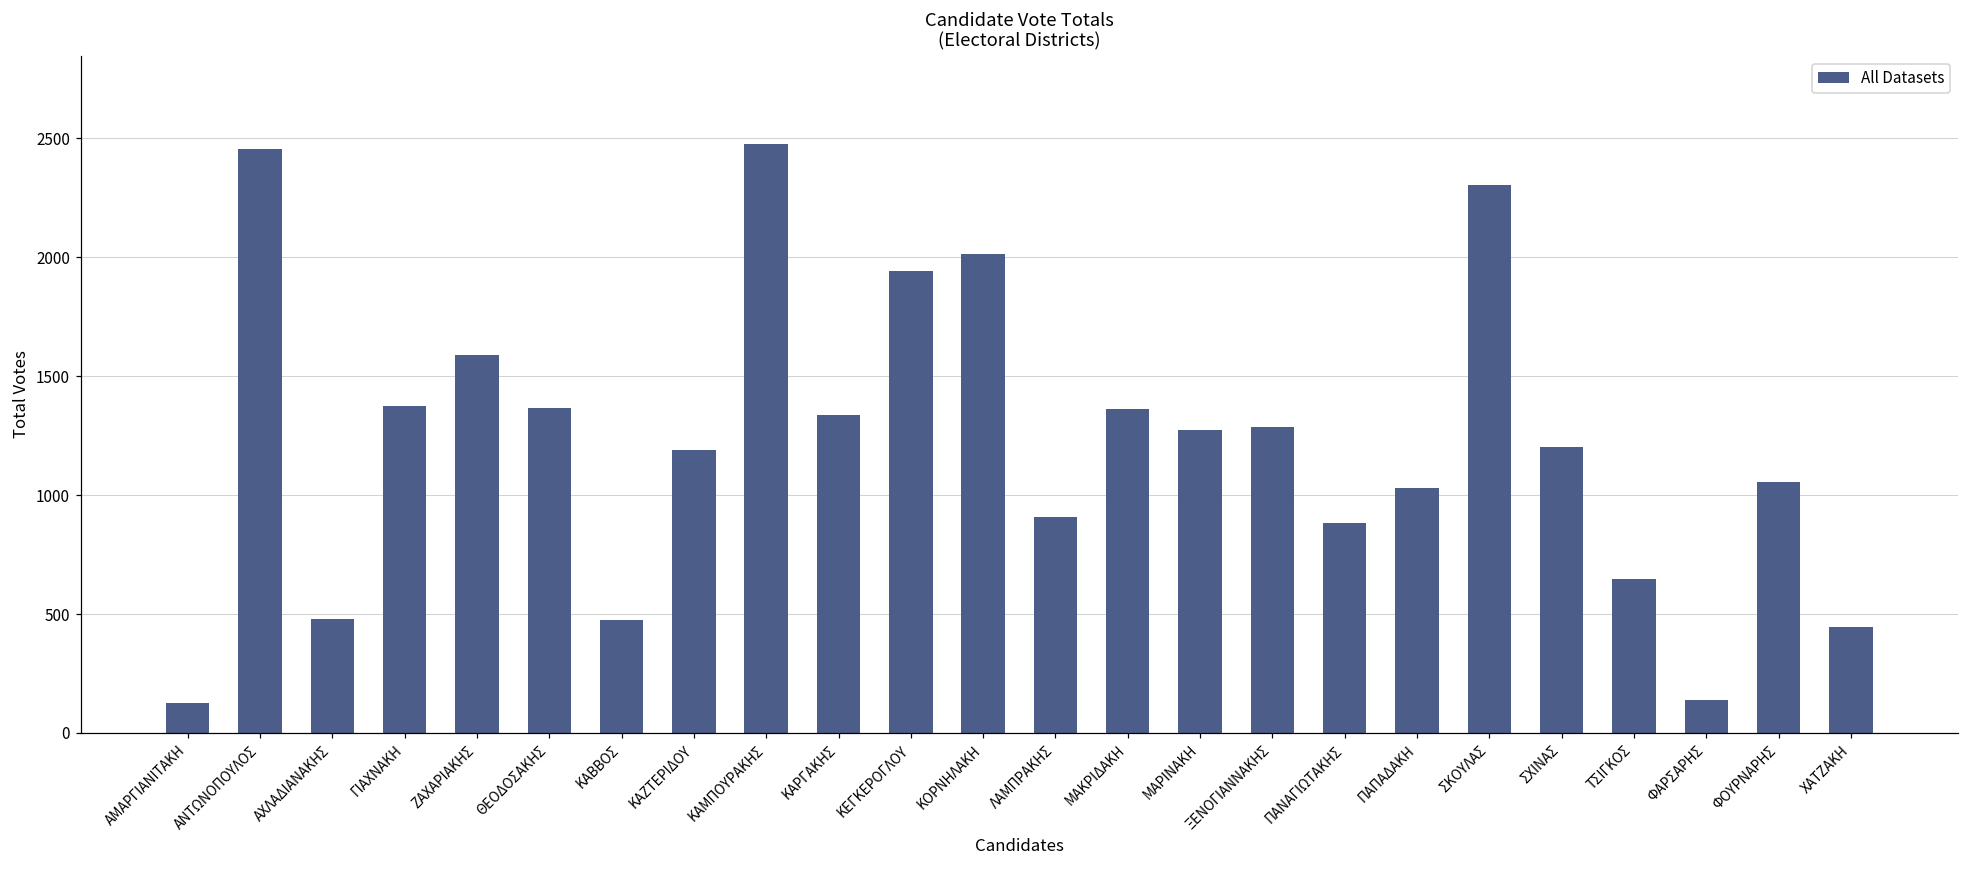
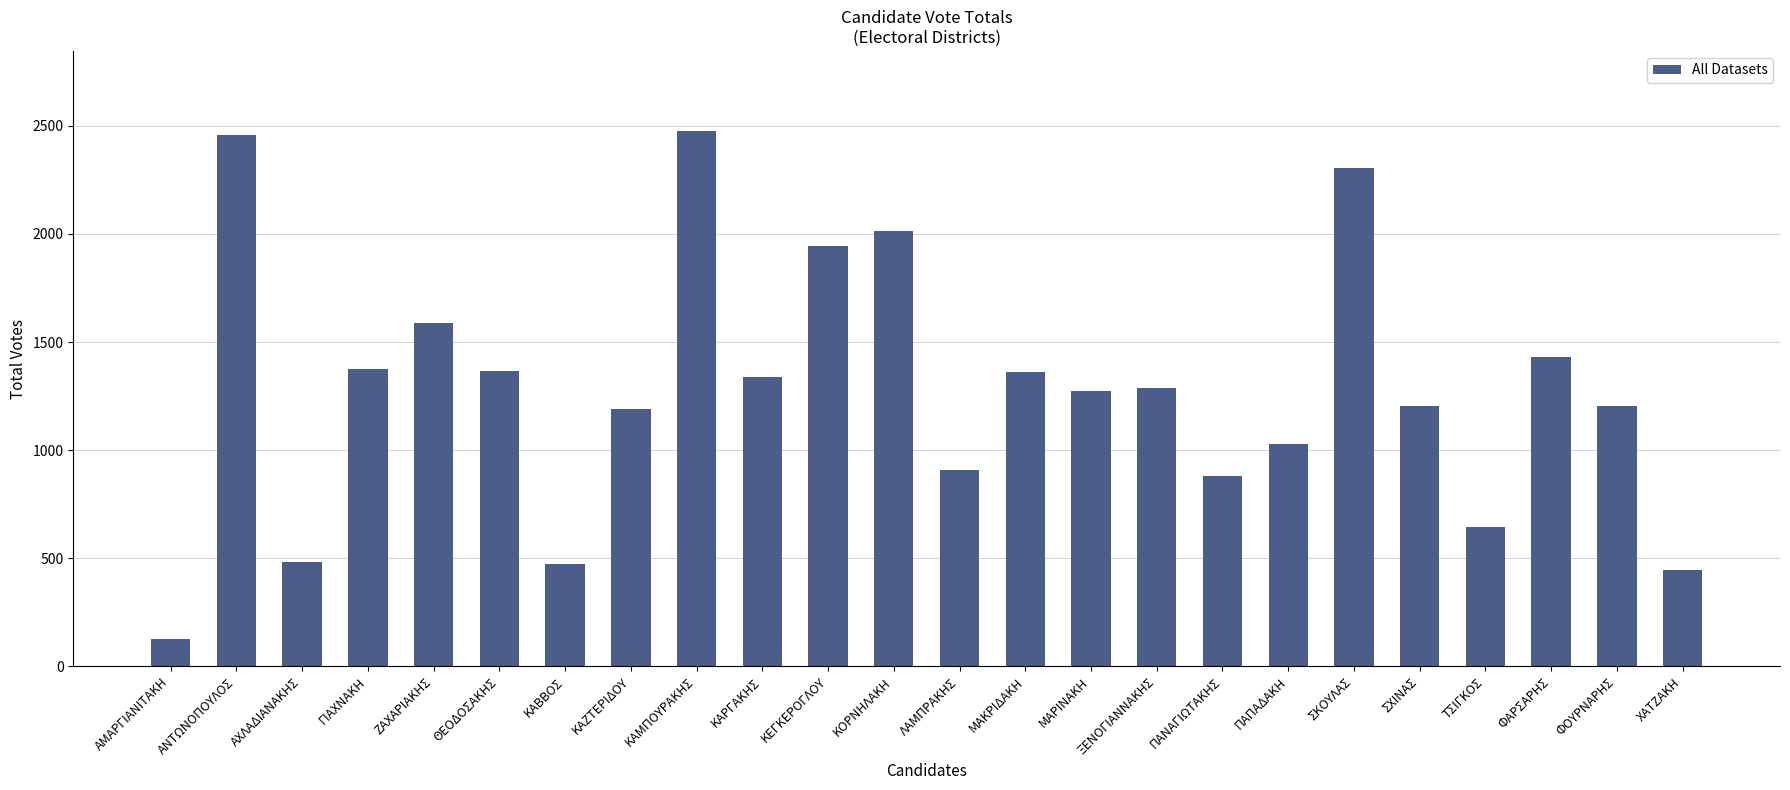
ΦΑΡΣΑΡΗΣ: 140 -> 1430
ΦΟΥΡΝΑΡΗΣ: 1060 -> 1210
